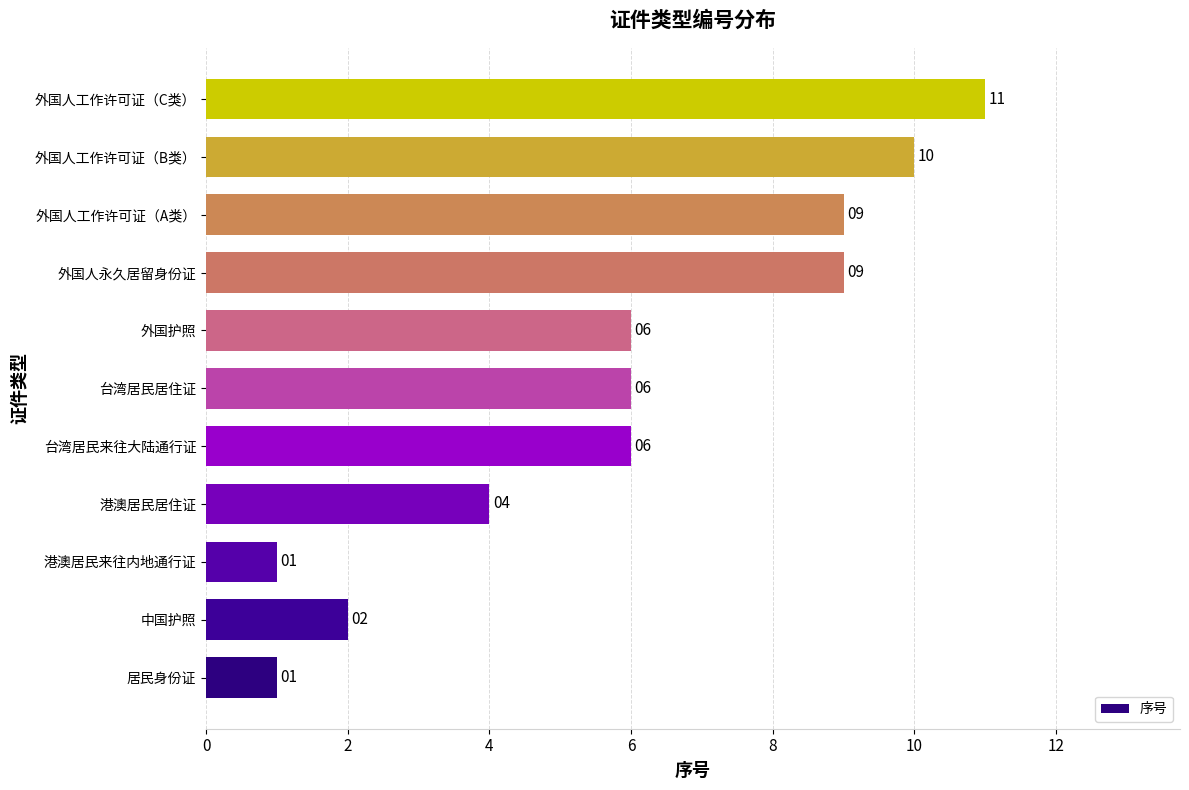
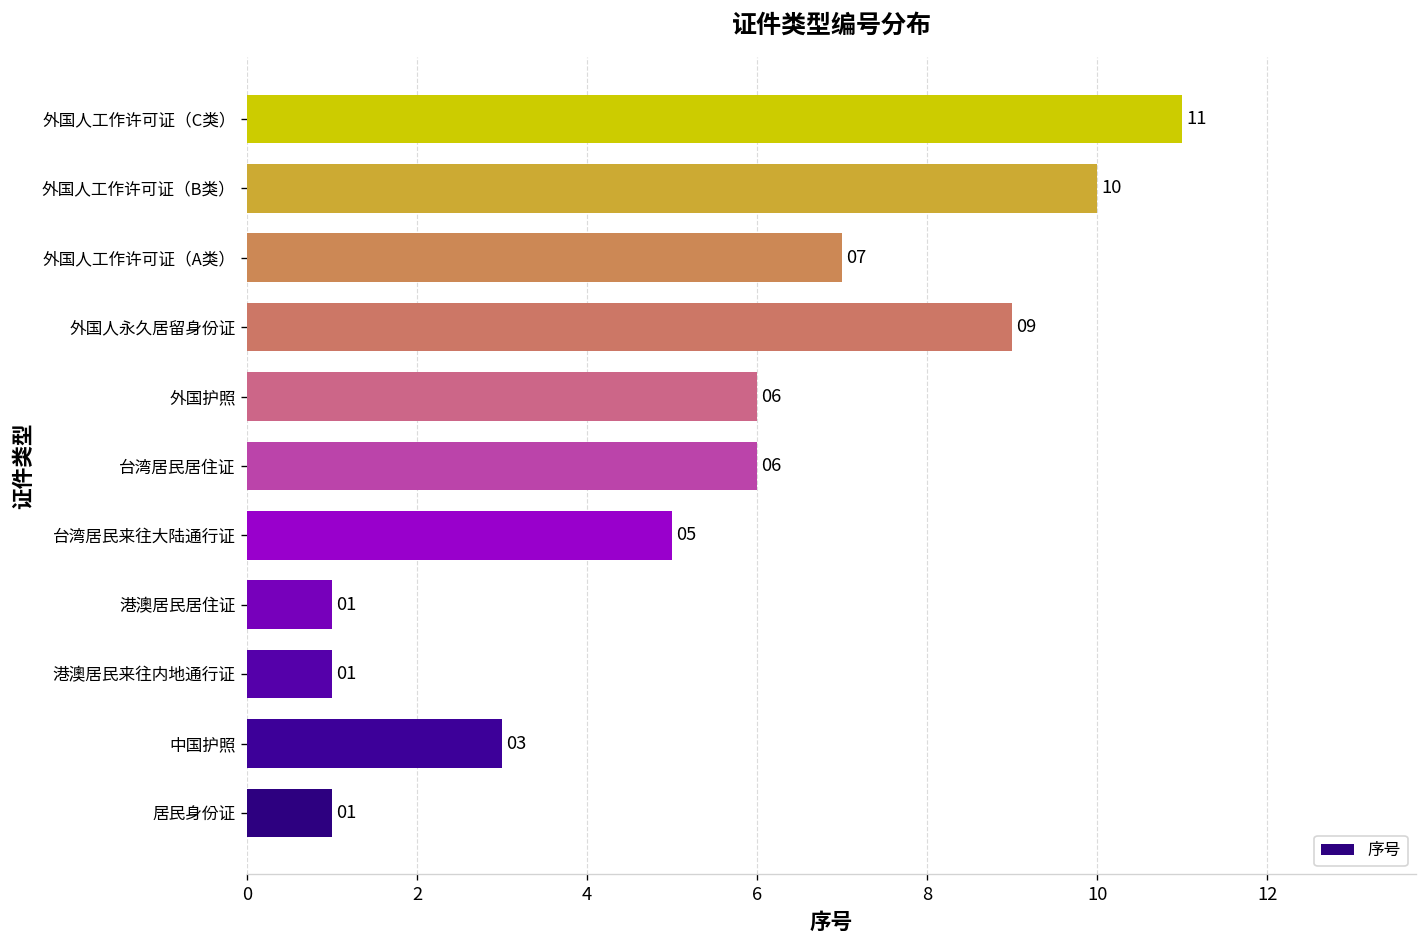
外国人工作许可证（A类）: 09 -> 07
台湾居民来往大陆通行证: 06 -> 05
港澳居民居住证: 04 -> 01
中国护照: 02 -> 03
